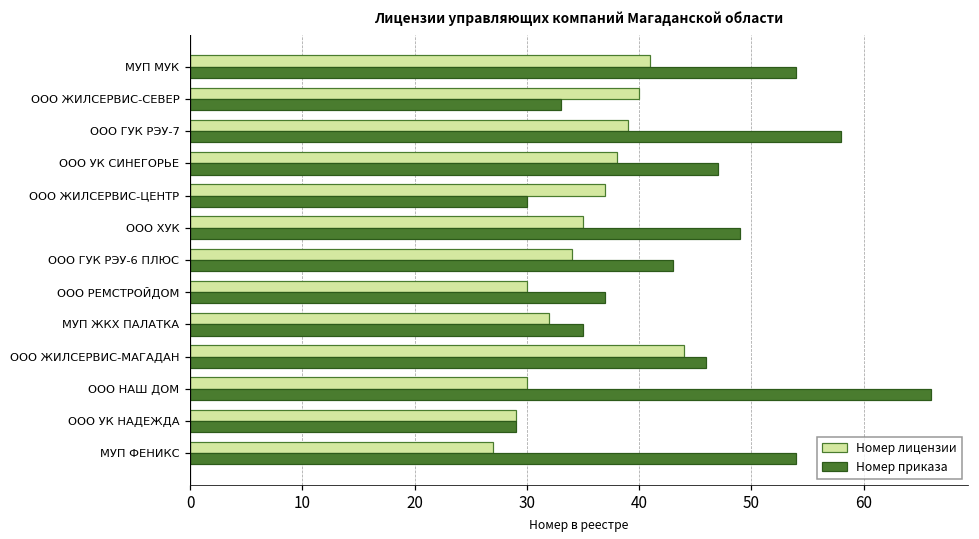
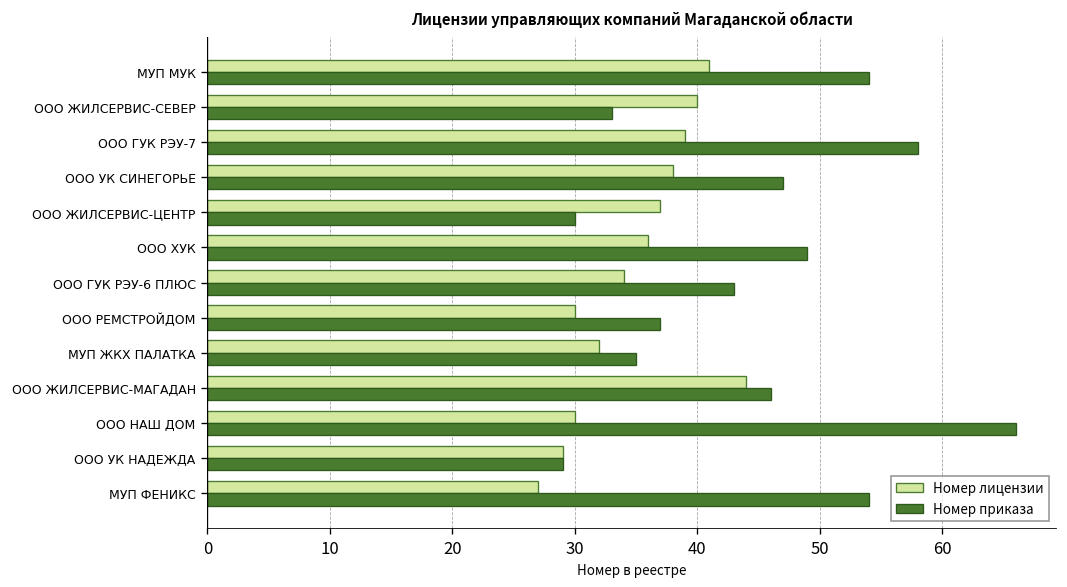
Номер лицензии, ООО ХУК: 35 -> 36
